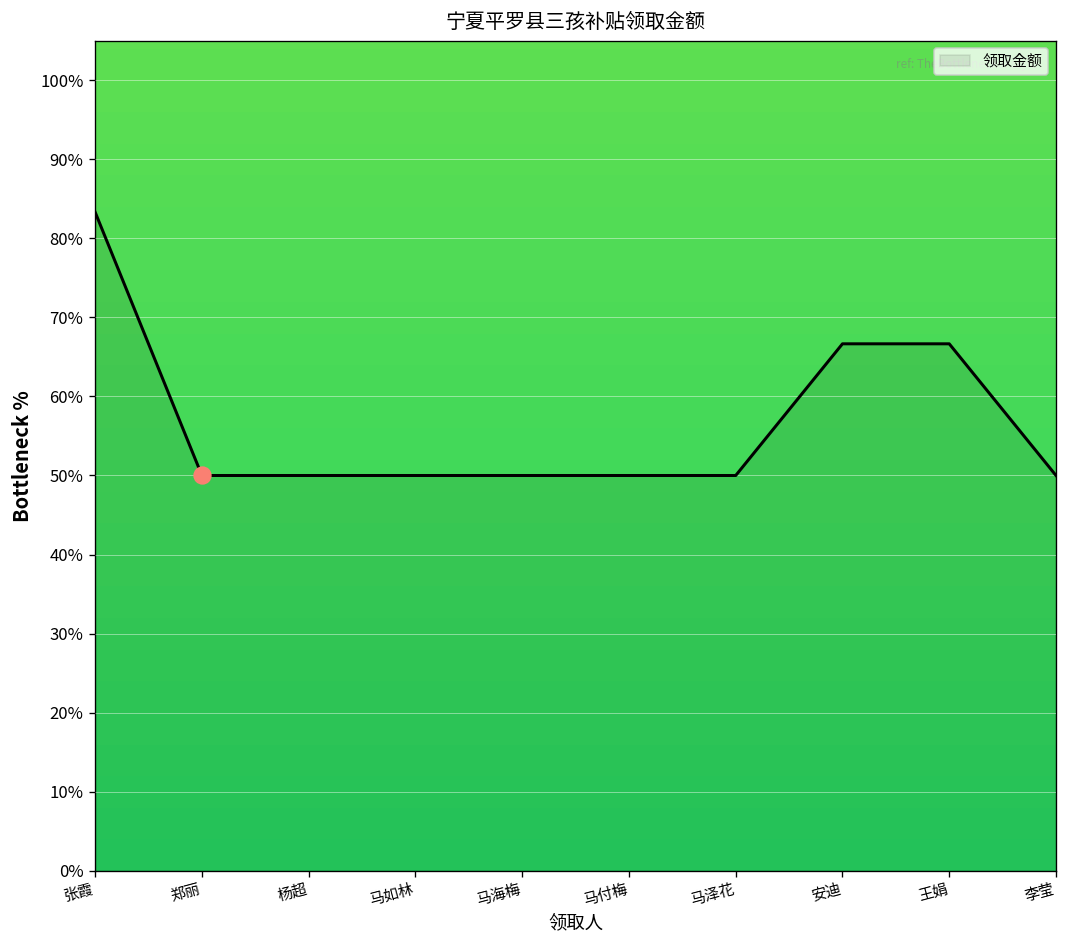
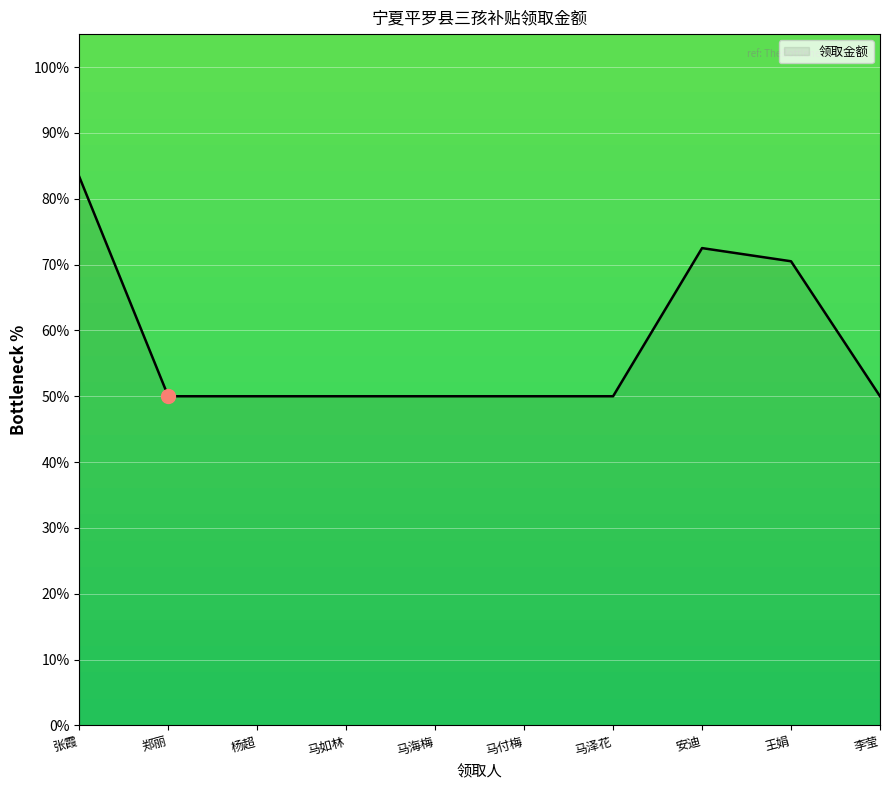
领取金额, 安迪: 67% -> 73%
领取金额, 王娟: 67% -> 71%
